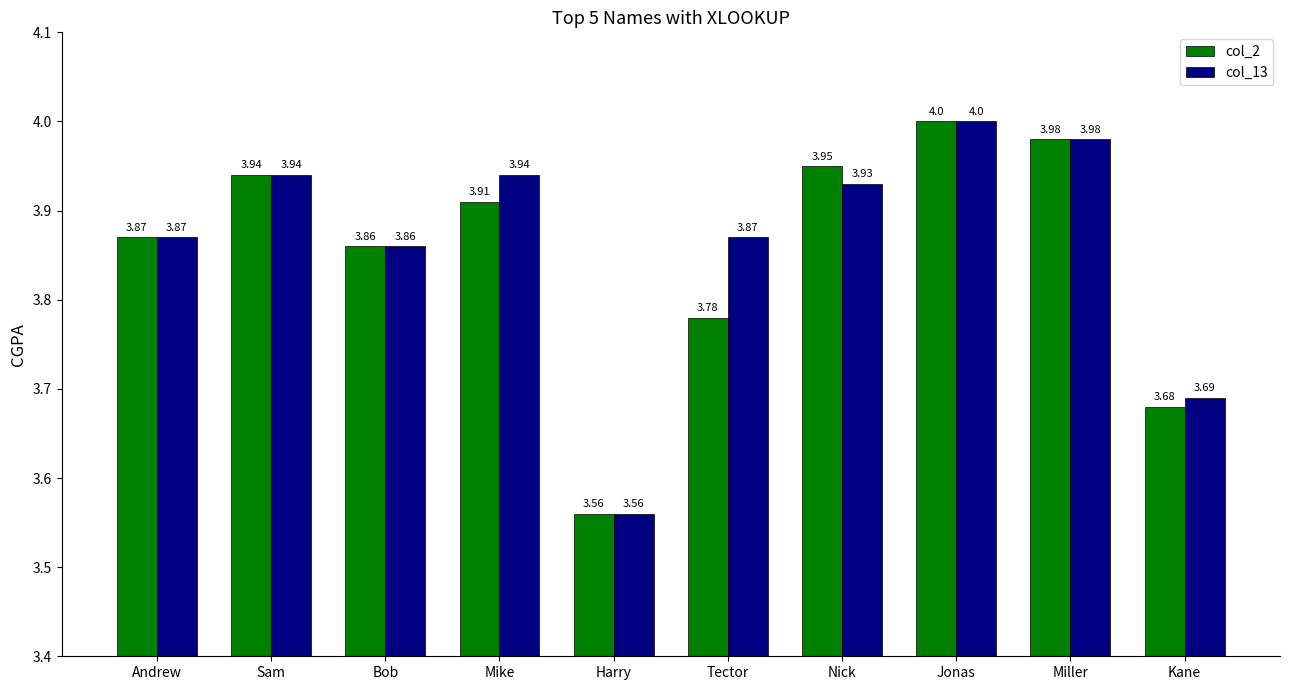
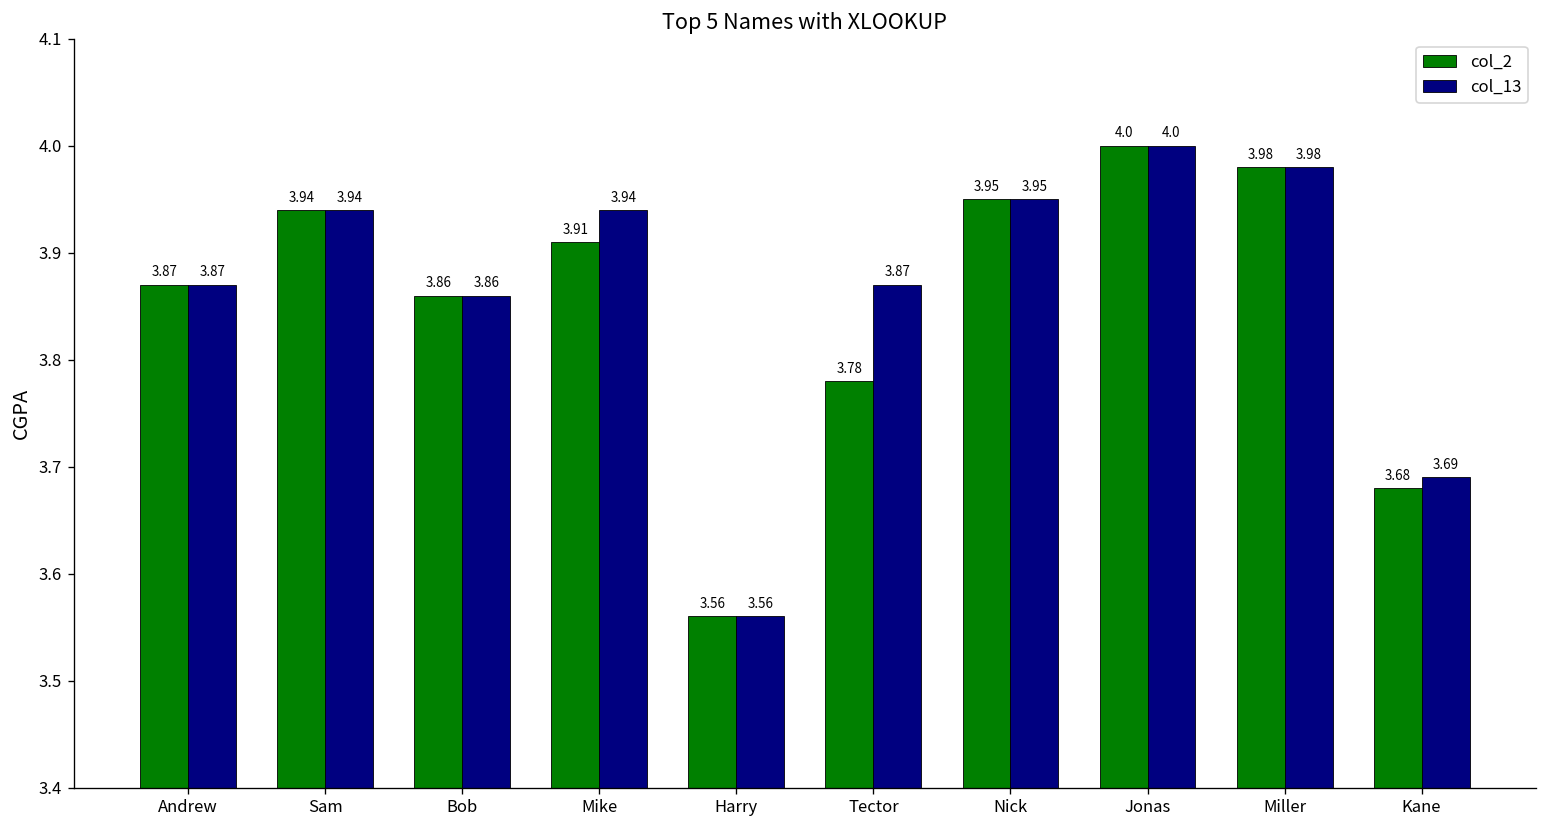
col_13, Nick: 3.93 -> 3.95
